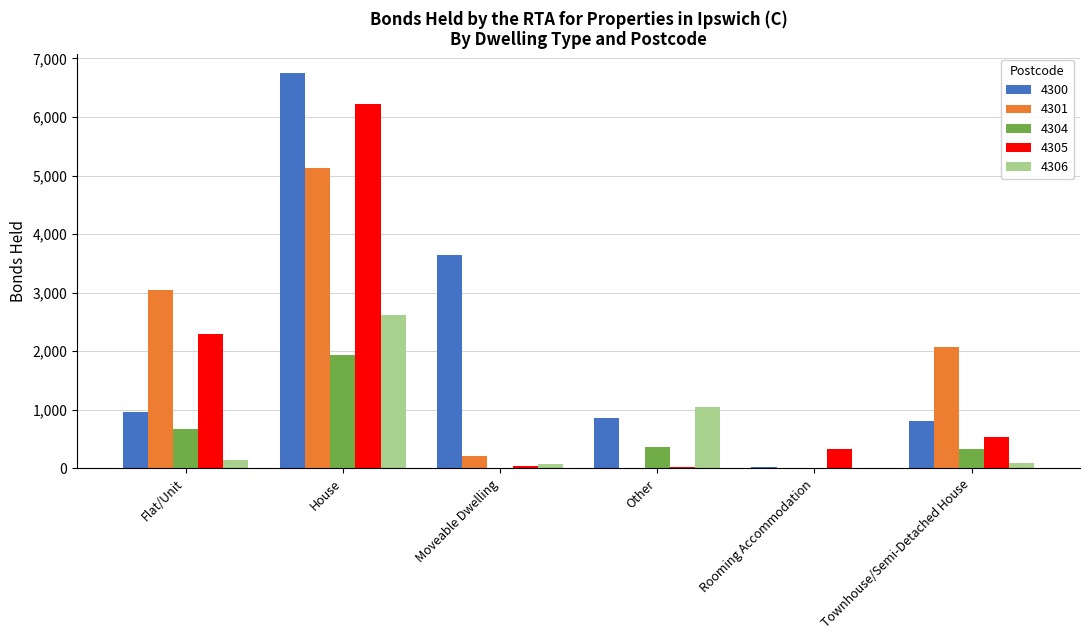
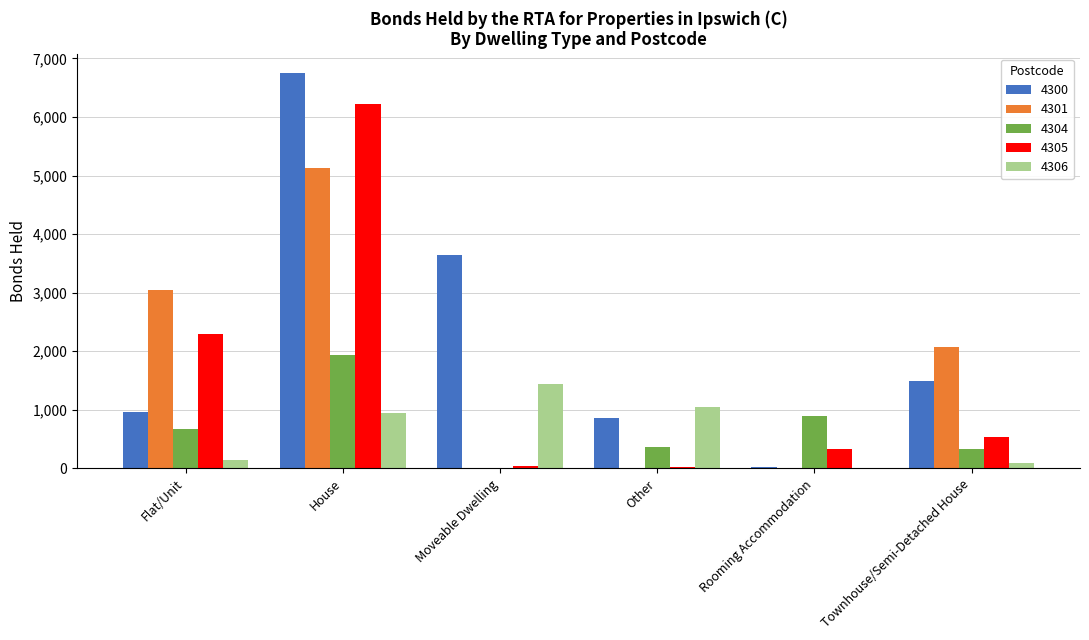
4306, House: 2,600 -> 900
4301, Moveable Dwelling: 200 -> 0
4306, Moveable Dwelling: 100 -> 1,400
4304, Rooming Accommodation: 0 -> 900
4300, Townhouse/Semi-Detached House: 800 -> 1,500
